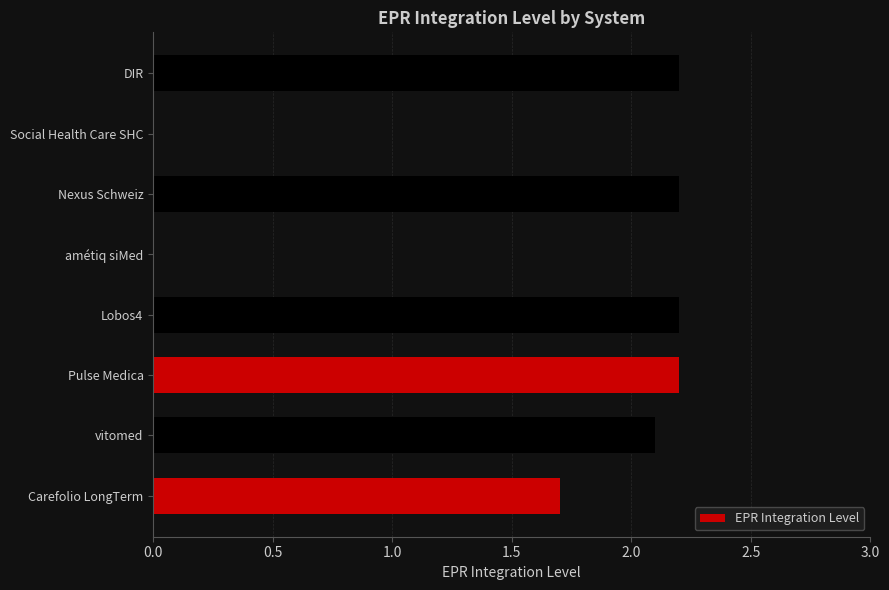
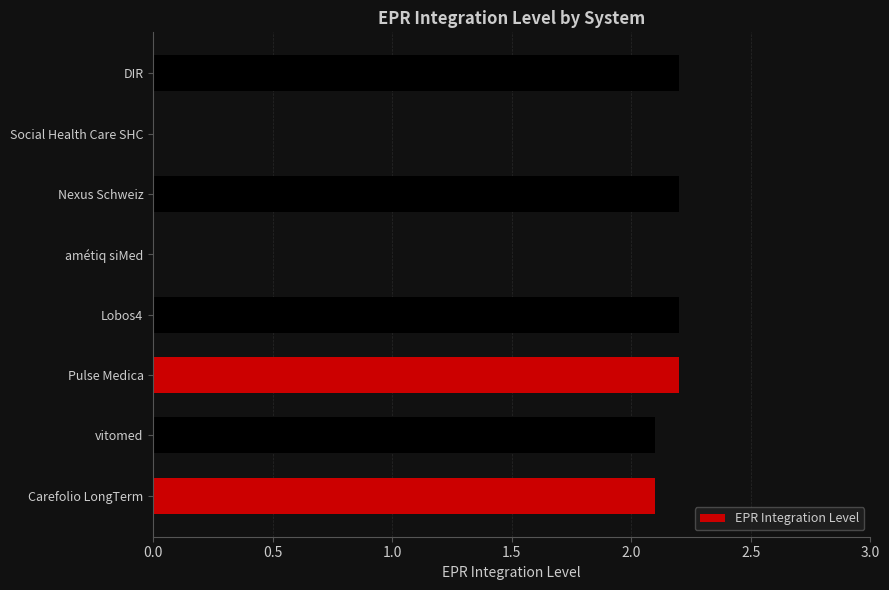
Carefolio LongTerm: 1.7 -> 2.1
